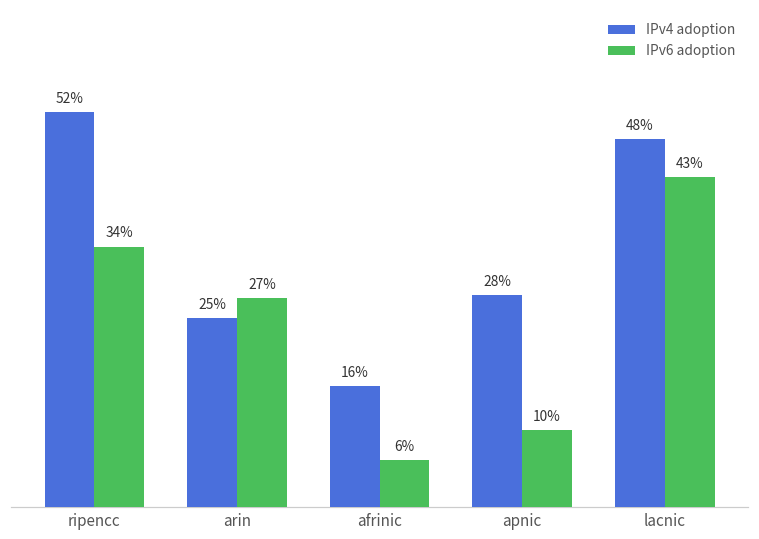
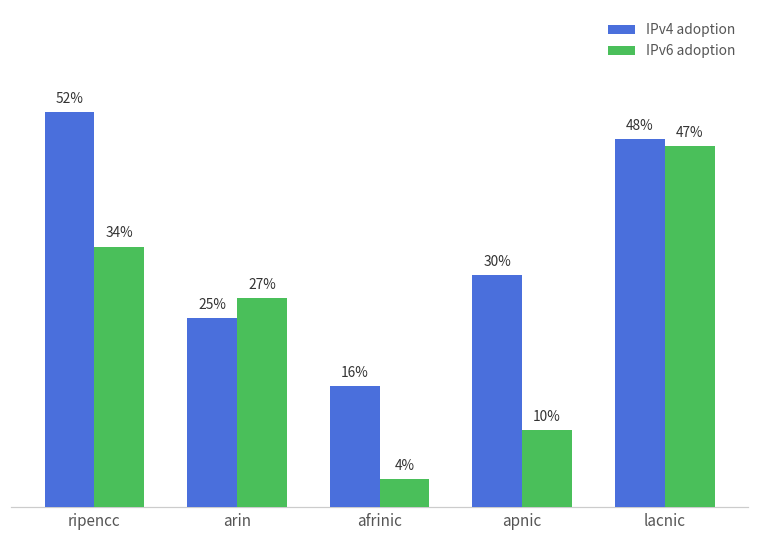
IPv6 adoption, afrinic: 6% -> 4%
IPv4 adoption, apnic: 28% -> 30%
IPv6 adoption, lacnic: 43% -> 47%
